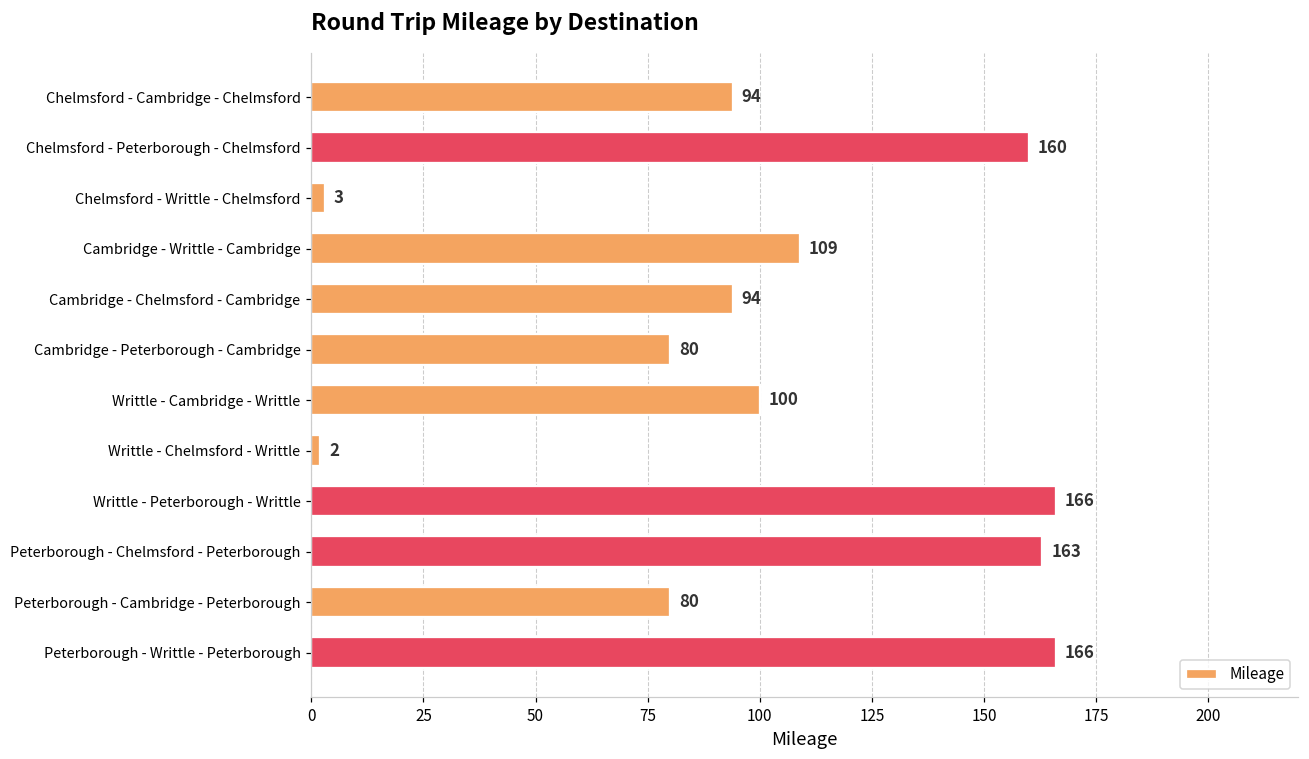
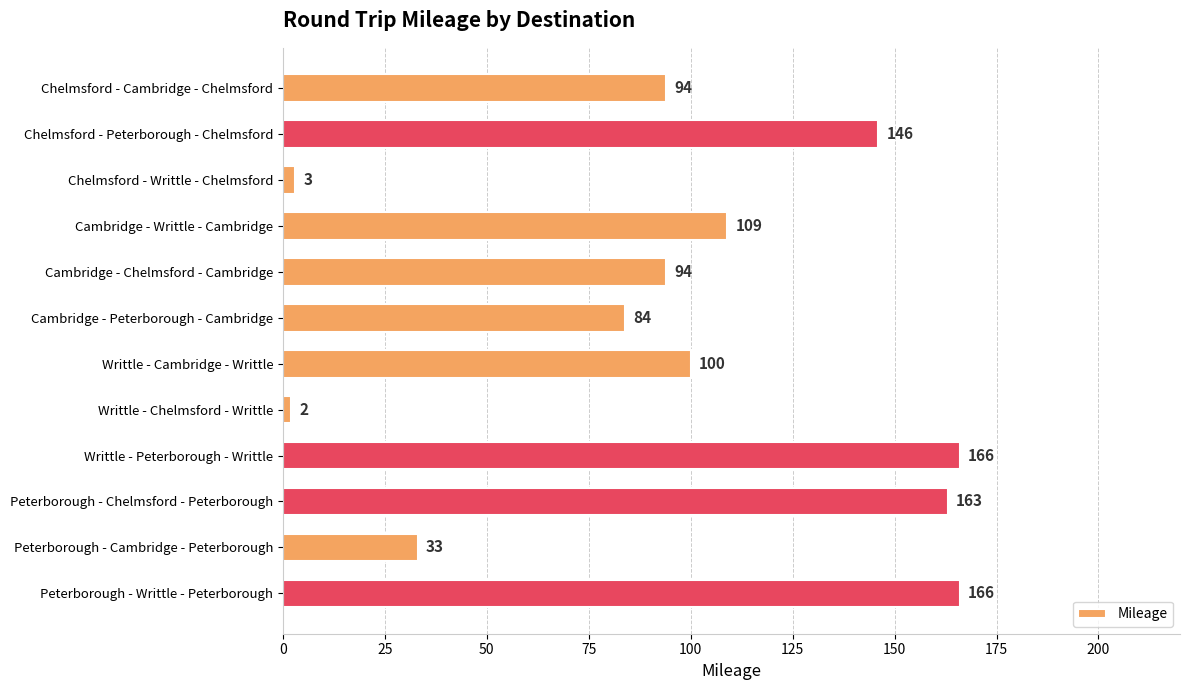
Chelmsford - Peterborough - Chelmsford: 160 -> 146
Cambridge - Peterborough - Cambridge: 80 -> 84
Peterborough - Cambridge - Peterborough: 80 -> 33
